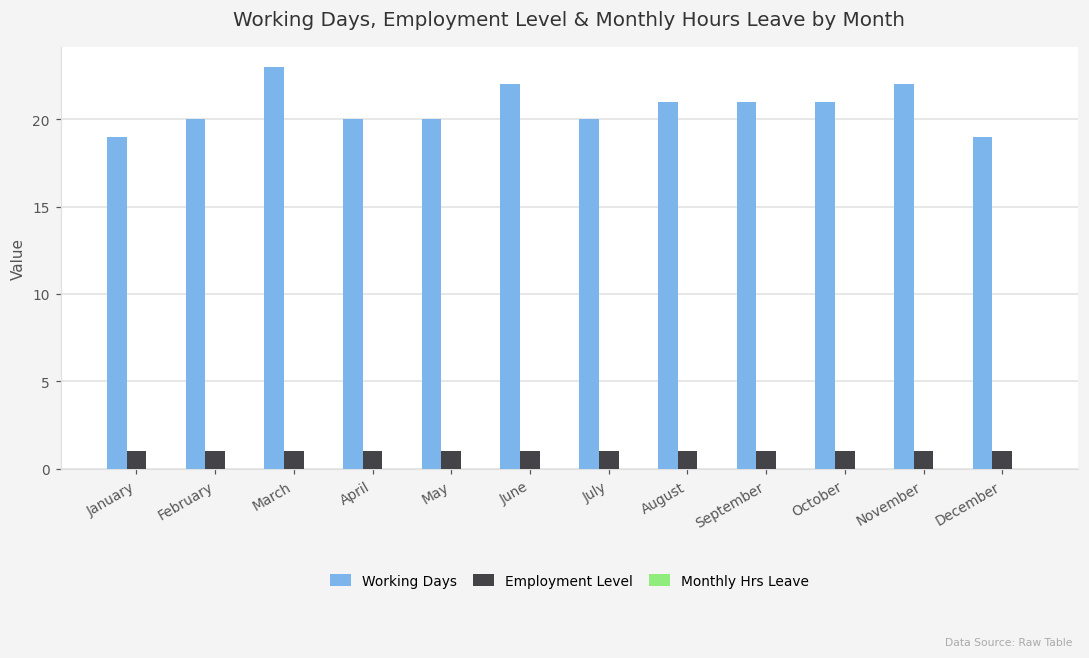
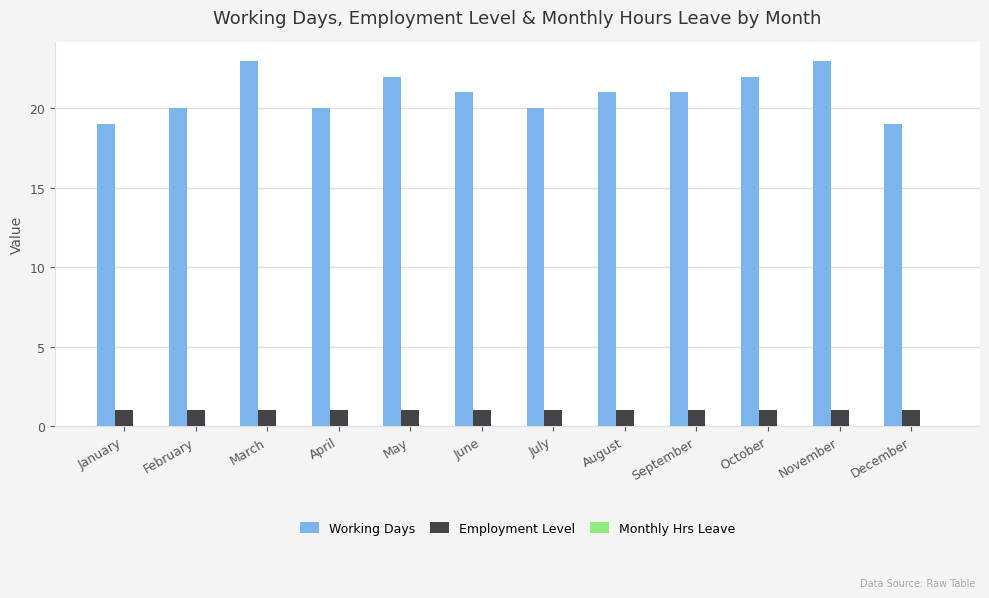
Working Days, May: 20 -> 22
Working Days, June: 22 -> 21
Working Days, October: 21 -> 22
Working Days, November: 22 -> 23
